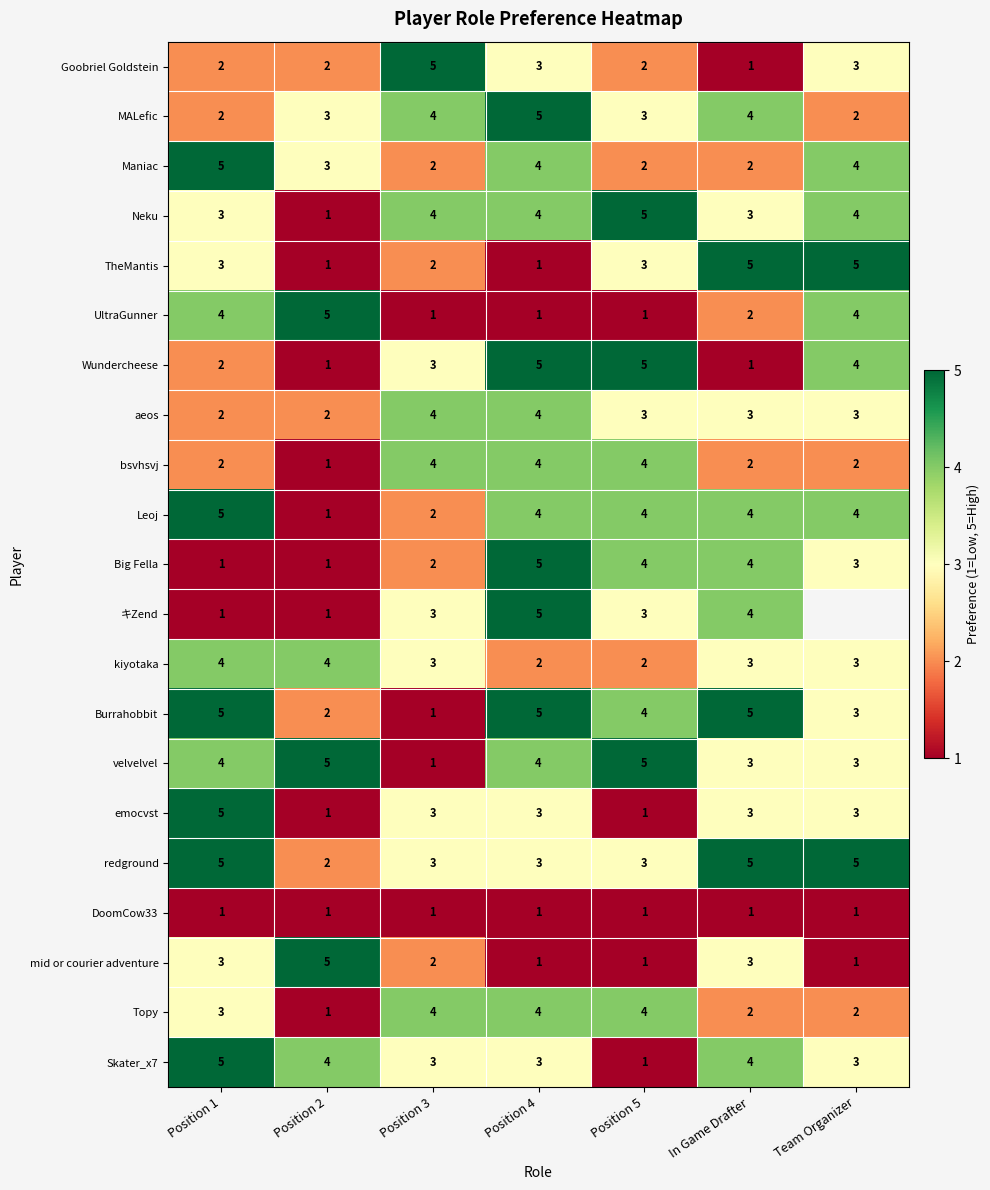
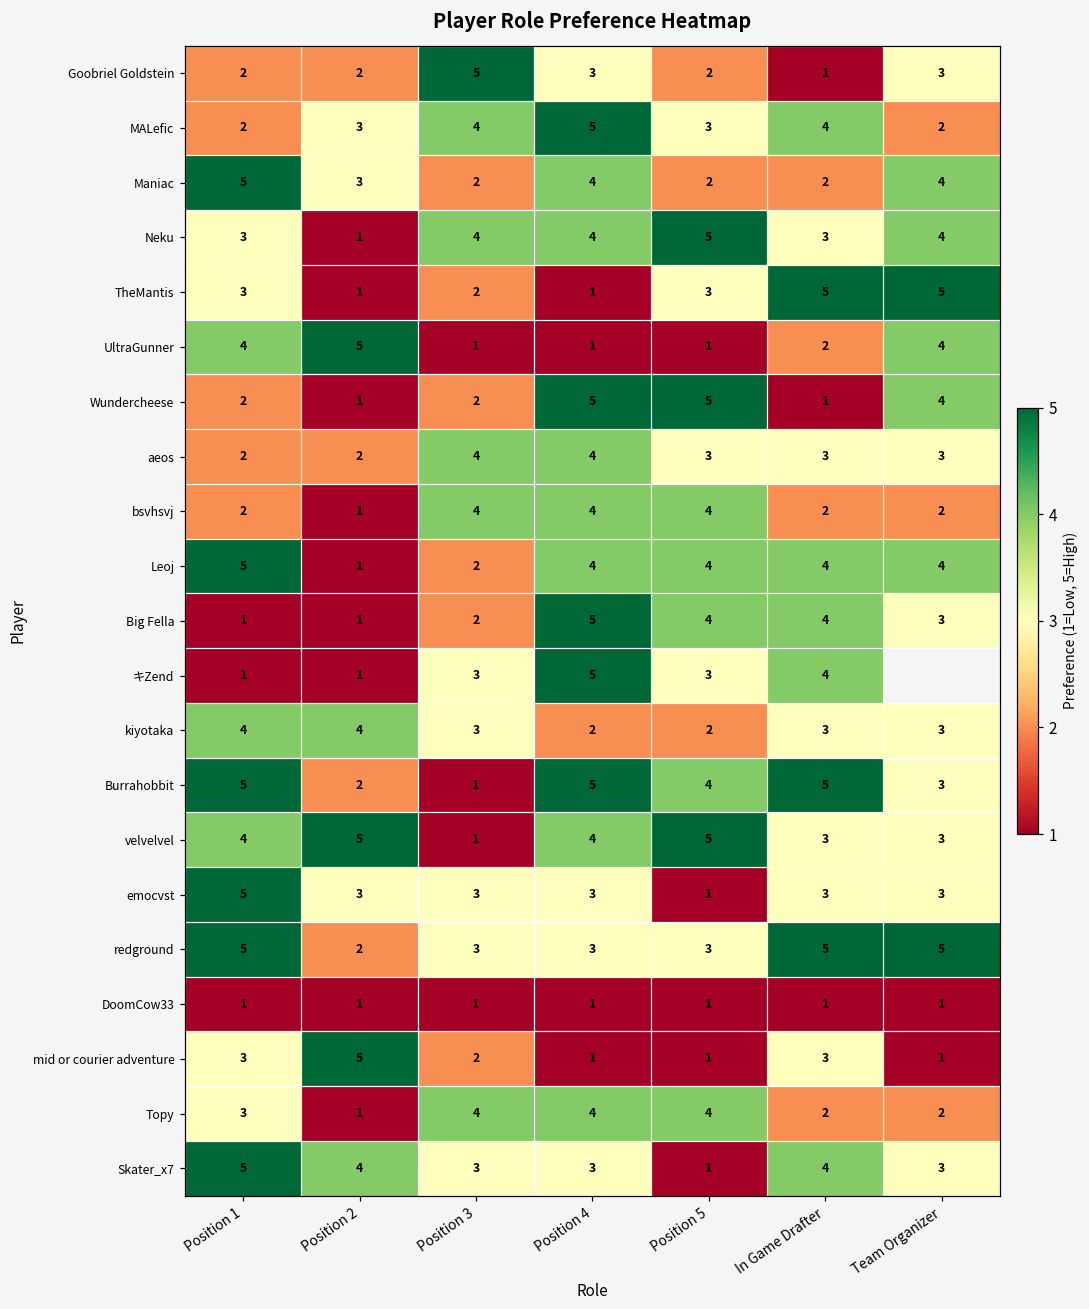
Wundercheese, Position 3: 3 -> 2
emocvst, Position 2: 1 -> 3
